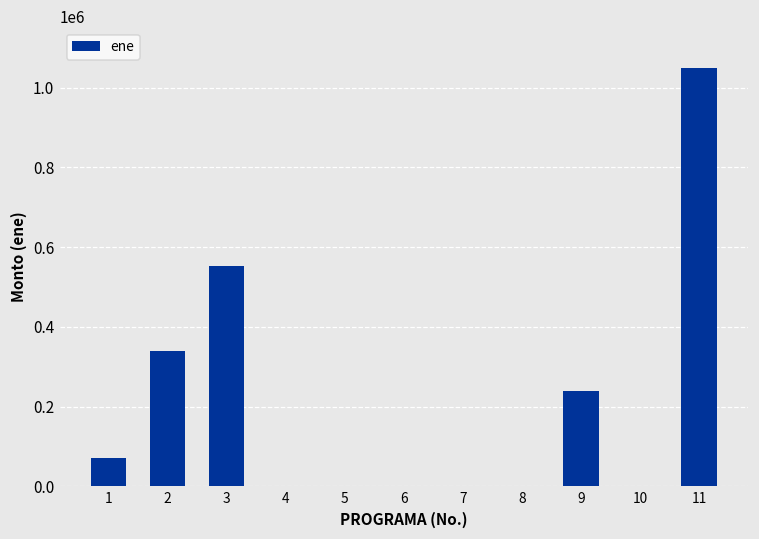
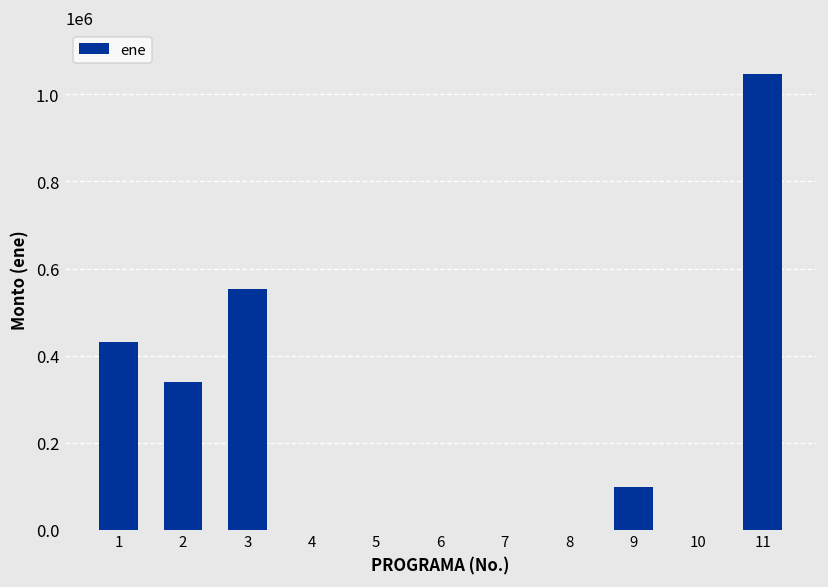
1: 70000 -> 430000
9: 240000 -> 100000
